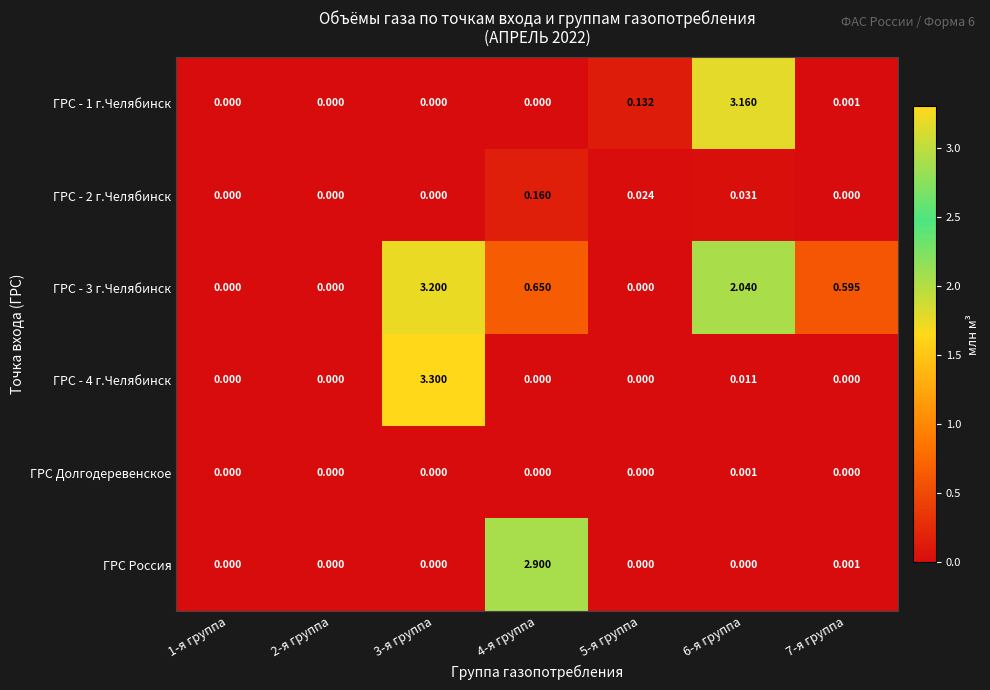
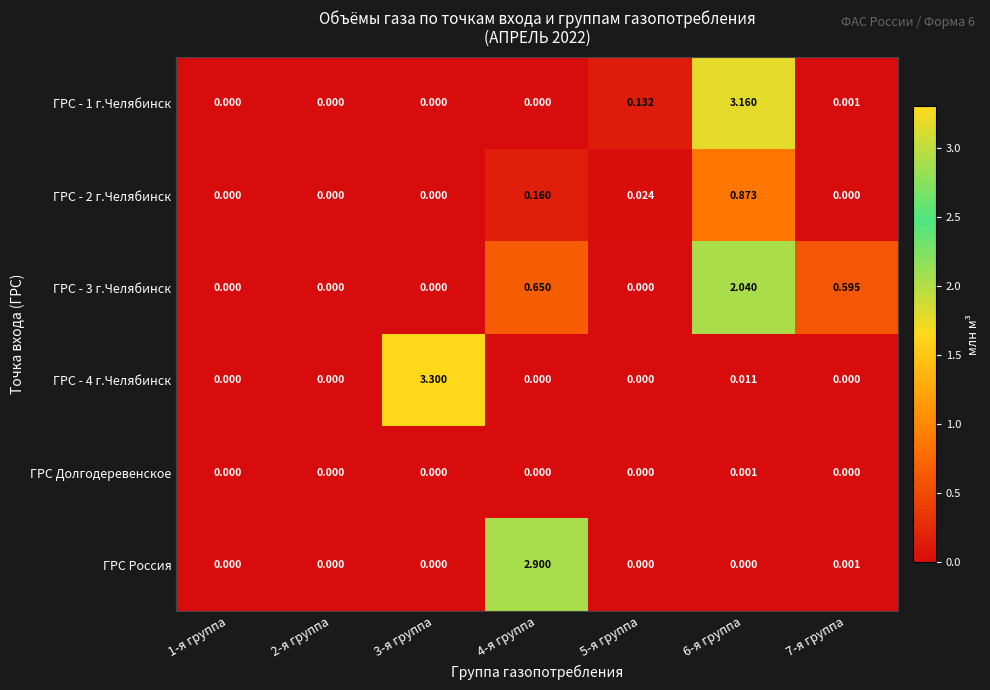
ГРС - 2 г.Челябинск, 6-я группа: 0.031 -> 0.873
ГРС - 3 г.Челябинск, 3-я группа: 3.200 -> 0.000
